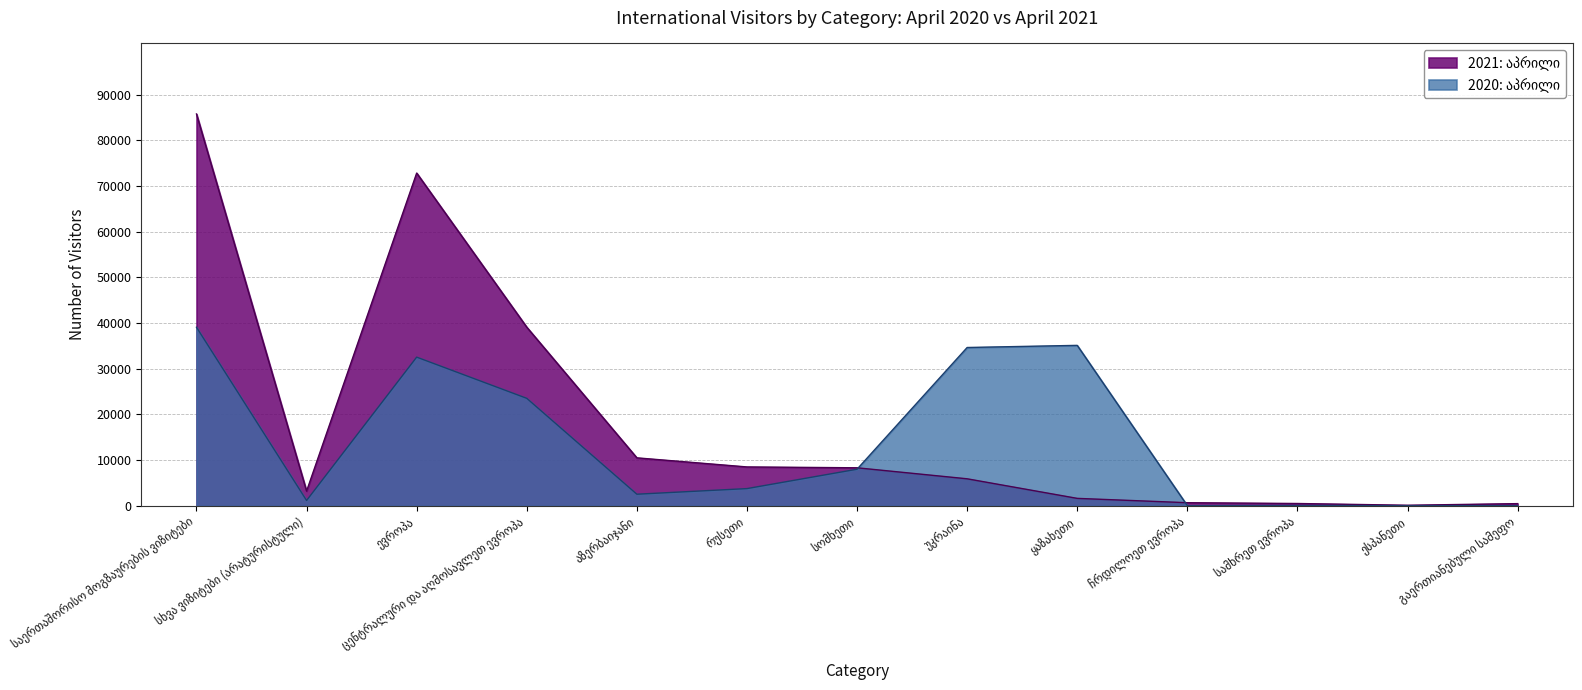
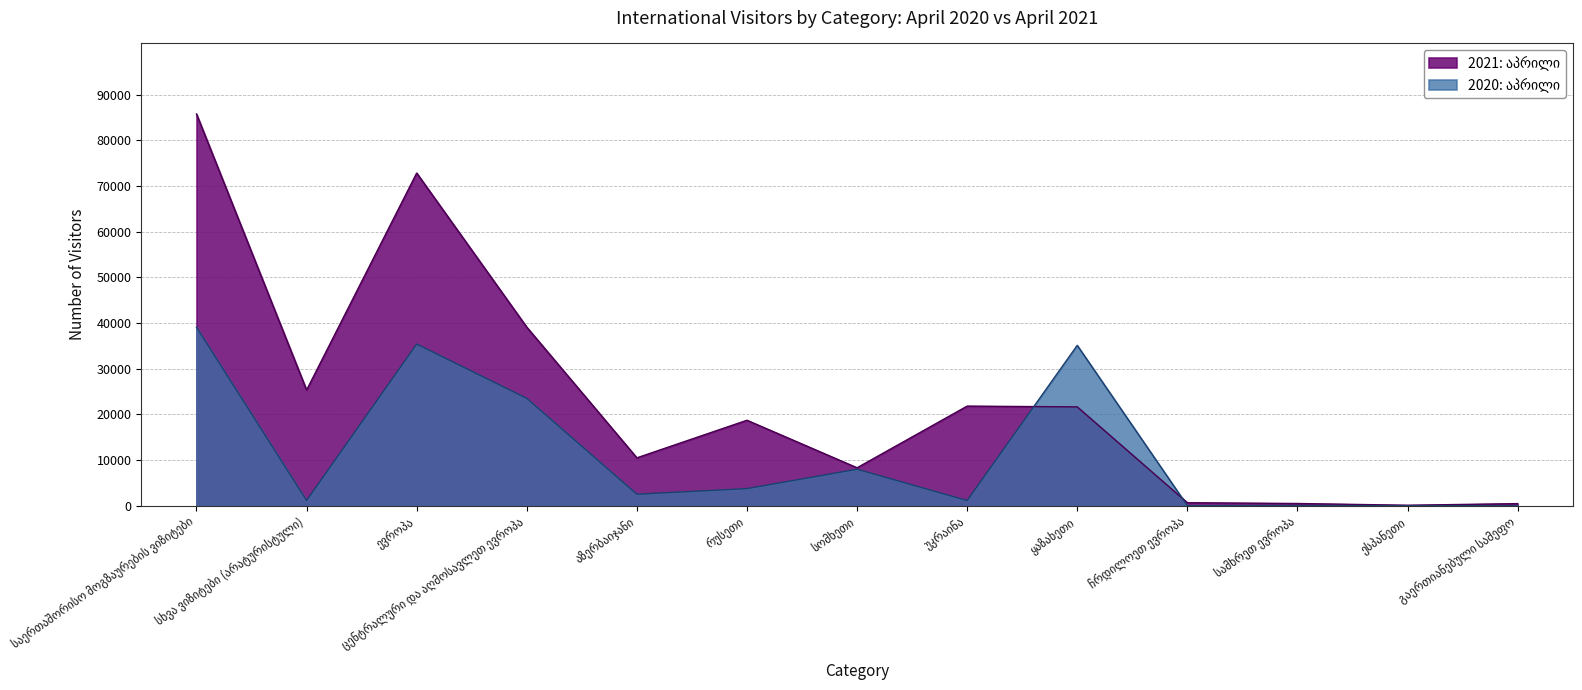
2021: აპრილი, სხვა ვიზიტები (არატურისტული): 3000 -> 25000
2020: აპრილი, ევროპა: 33000 -> 35000
2021: აპრილი, რუსეთი: 9000 -> 19000
2021: აპრილი, უკრაინა: 6000 -> 22000
2020: აპრილი, უკრაინა: 35000 -> 1000
2021: აპრილი, ყაზახეთი: 2000 -> 22000
